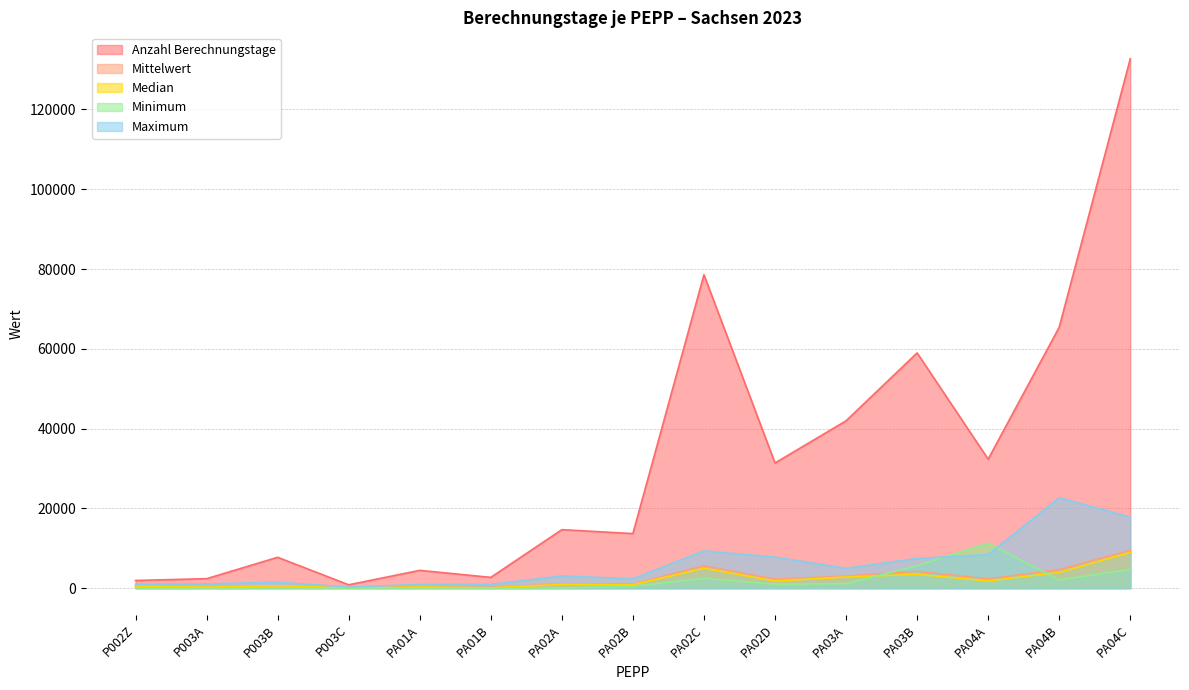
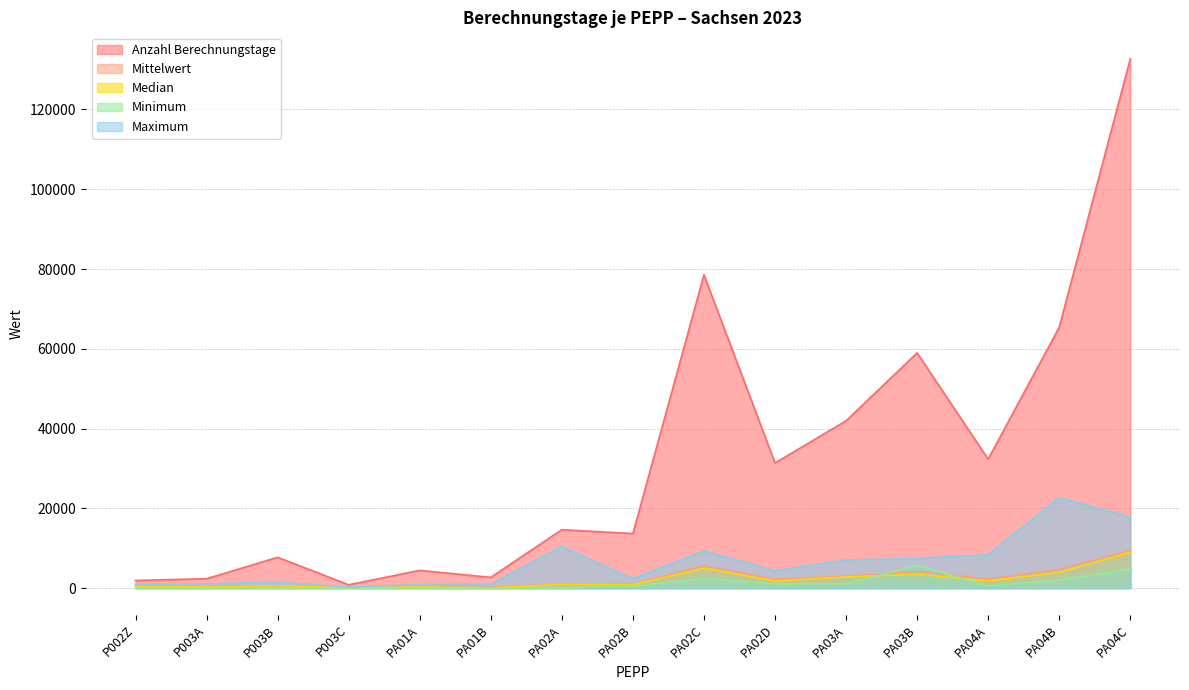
Maximum, PA02A: 3000 -> 10000
Maximum, PA02D: 8000 -> 4000
Maximum, PA03A: 5000 -> 7000
Minimum, PA04A: 11000 -> 1000
